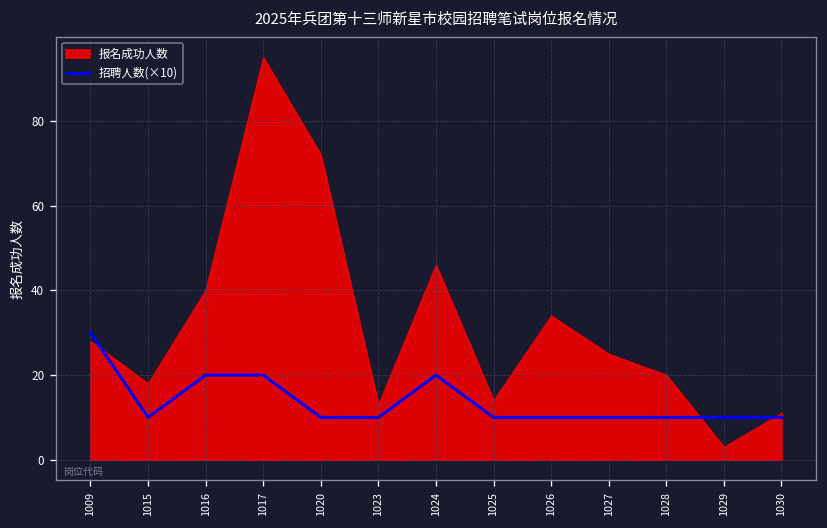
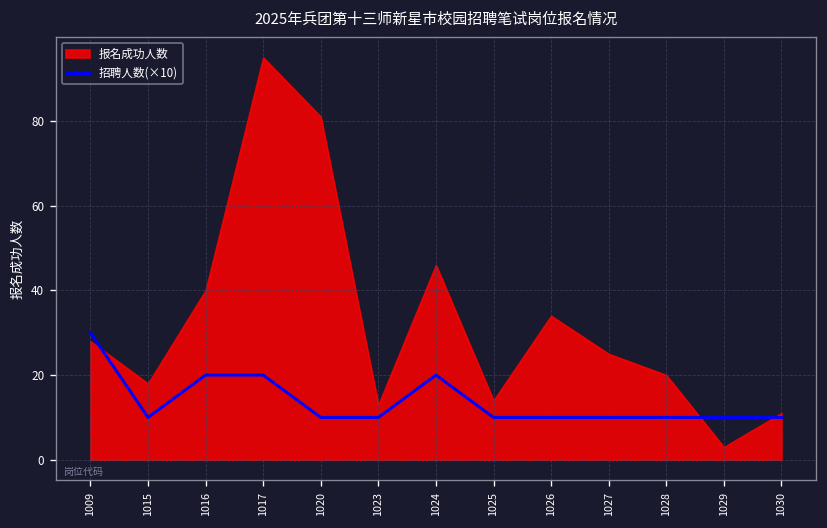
报名成功人数, 1020: 72 -> 81
